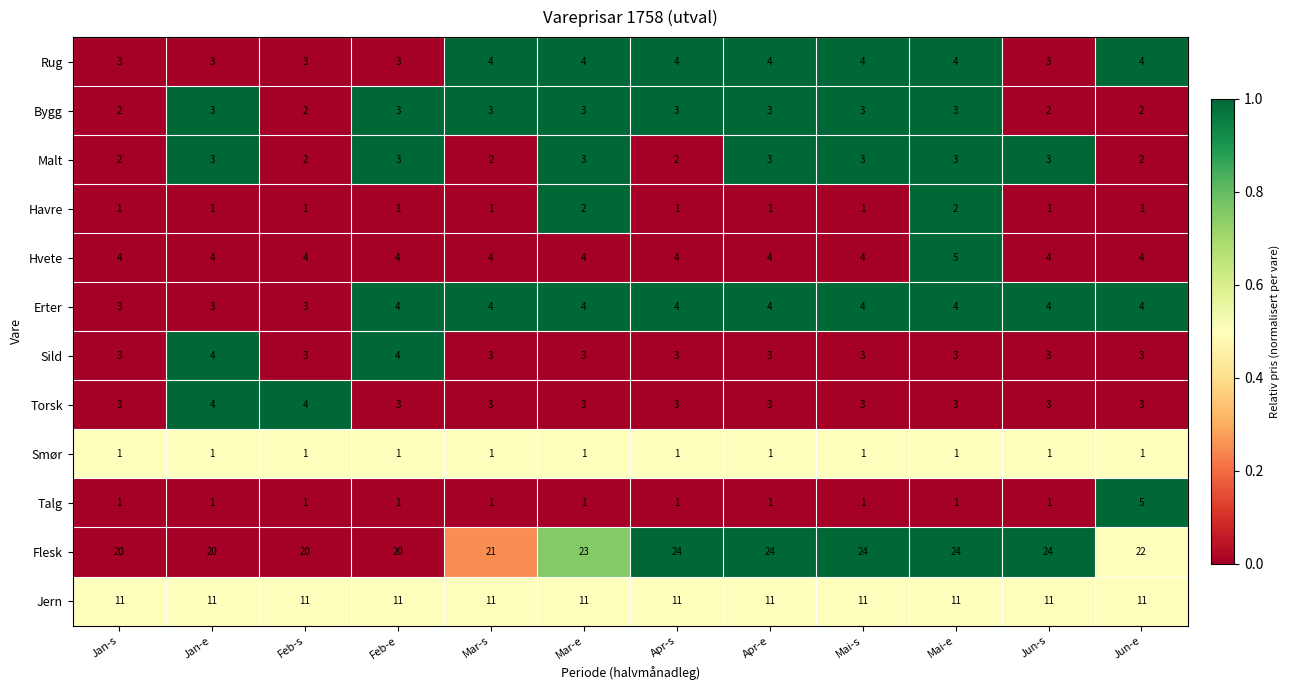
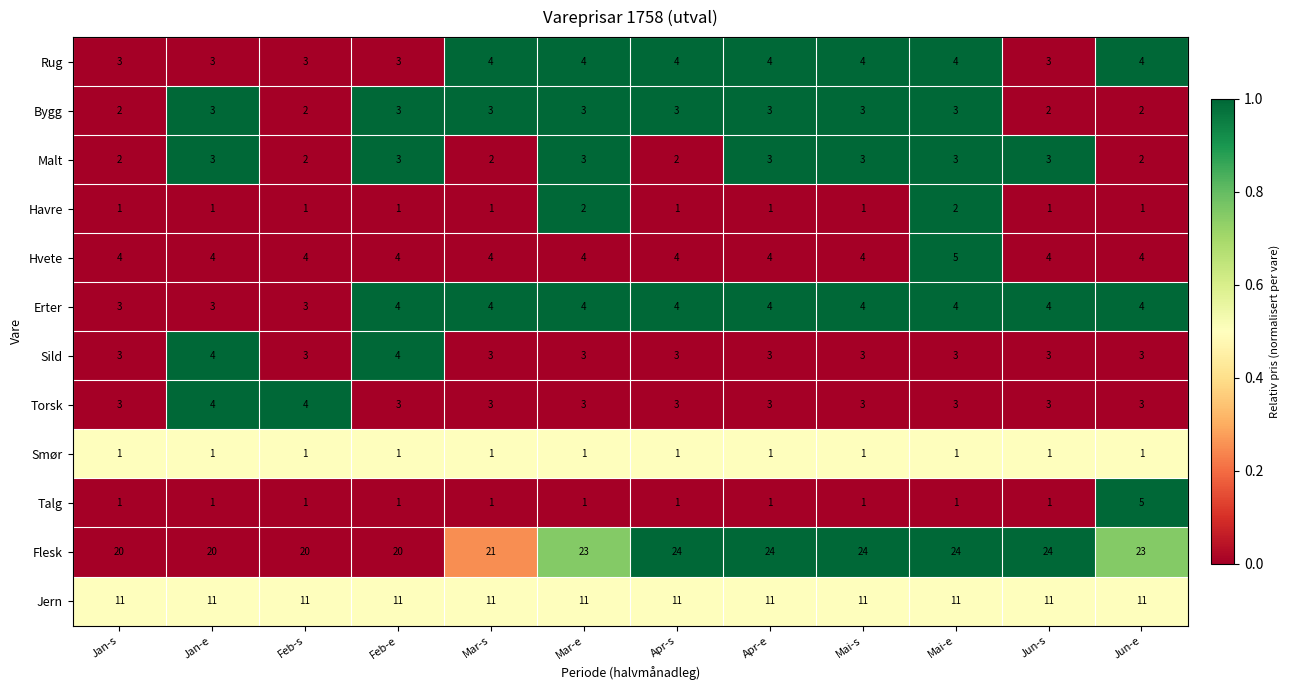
Flesk, Jun-e: 22 -> 23
